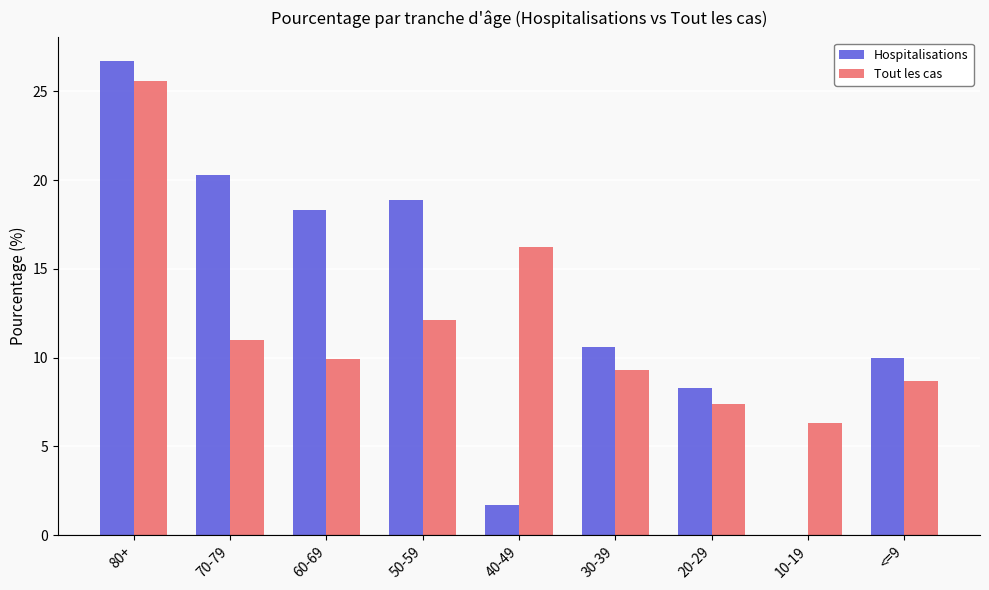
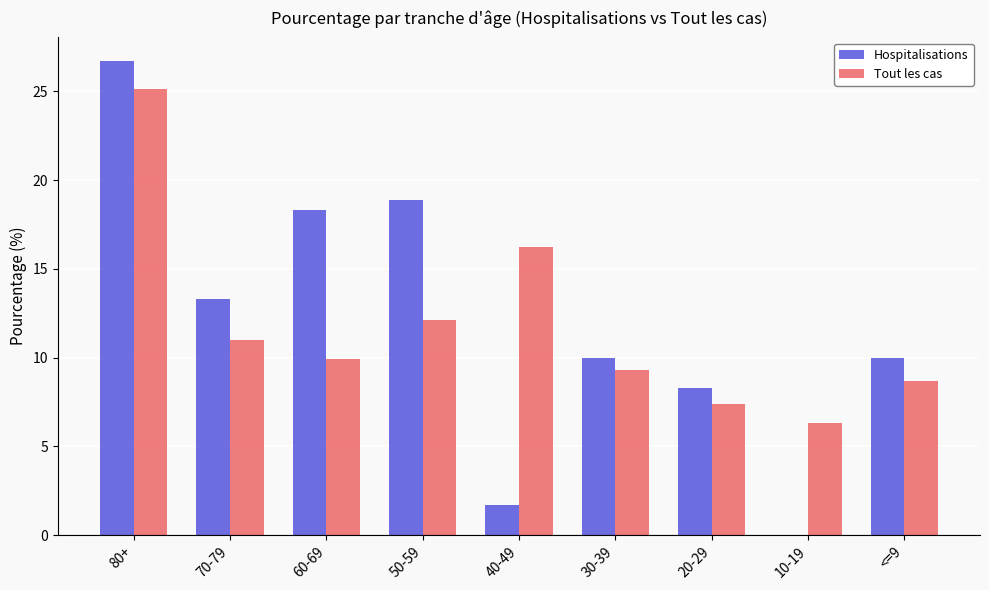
Tout les cas, 80+: 25.6 -> 25.1
Hospitalisations, 70-79: 20.3 -> 13.3
Hospitalisations, 30-39: 10.6 -> 10.0
